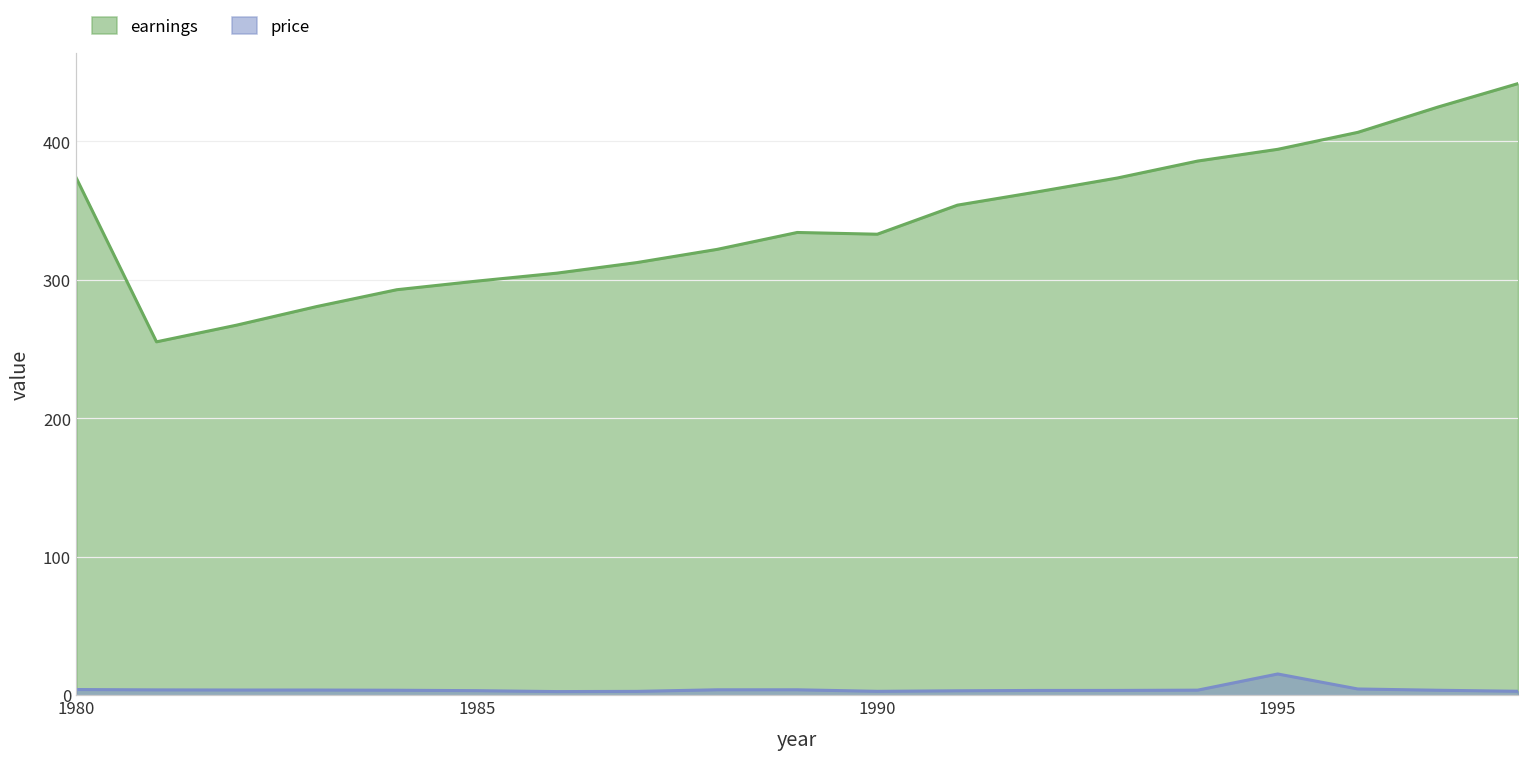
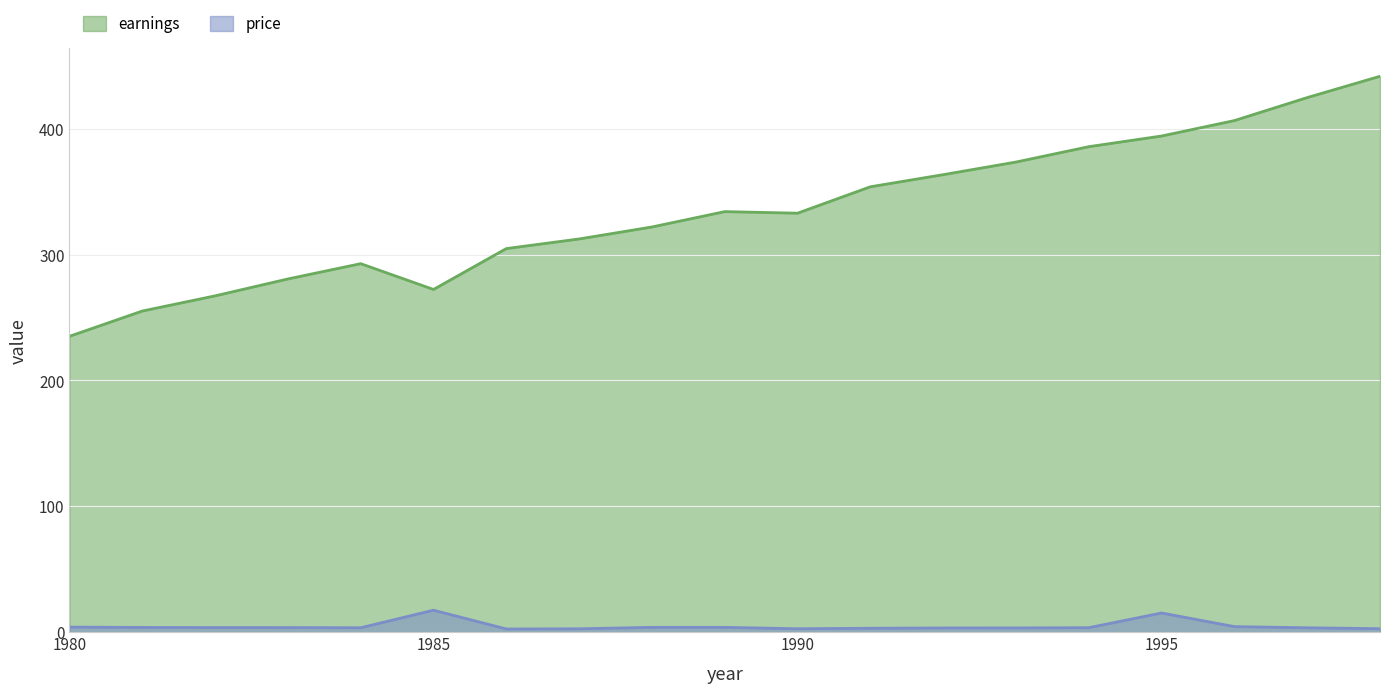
earnings, 1980: 373 -> 235
earnings, 1985: 299 -> 272
price, 1985: 3 -> 17
